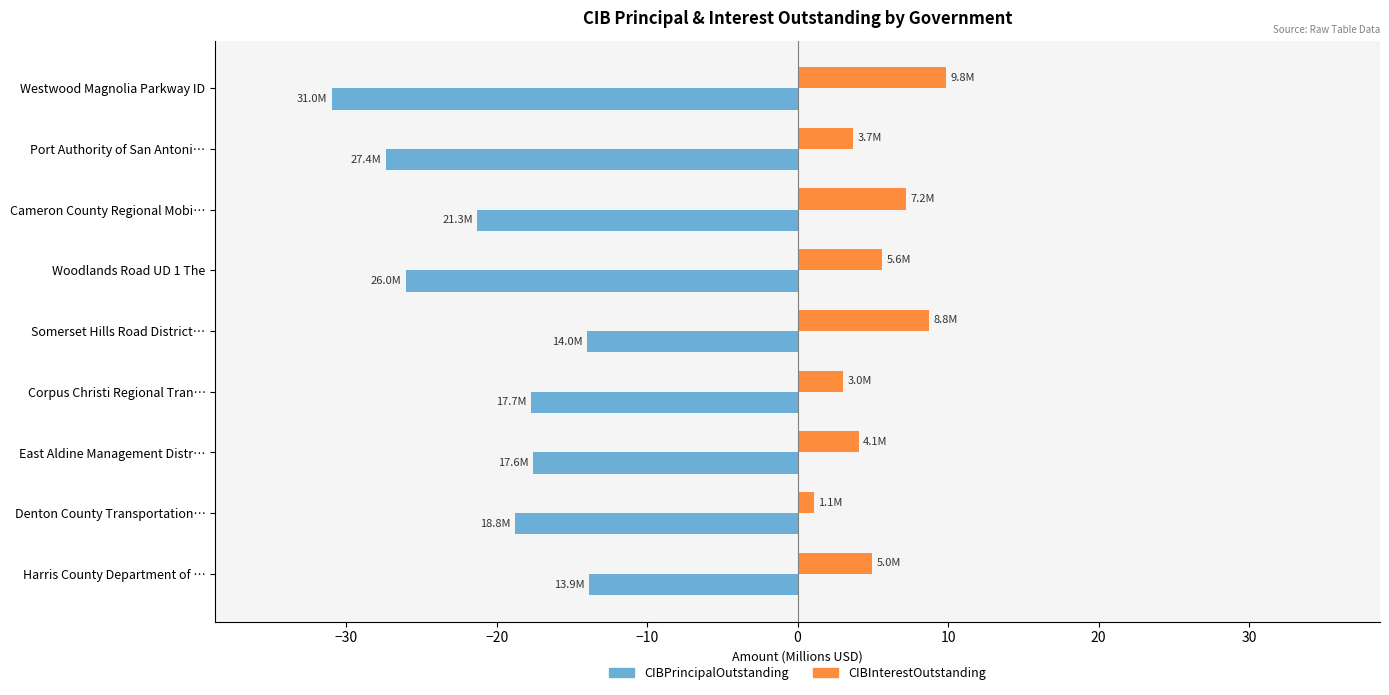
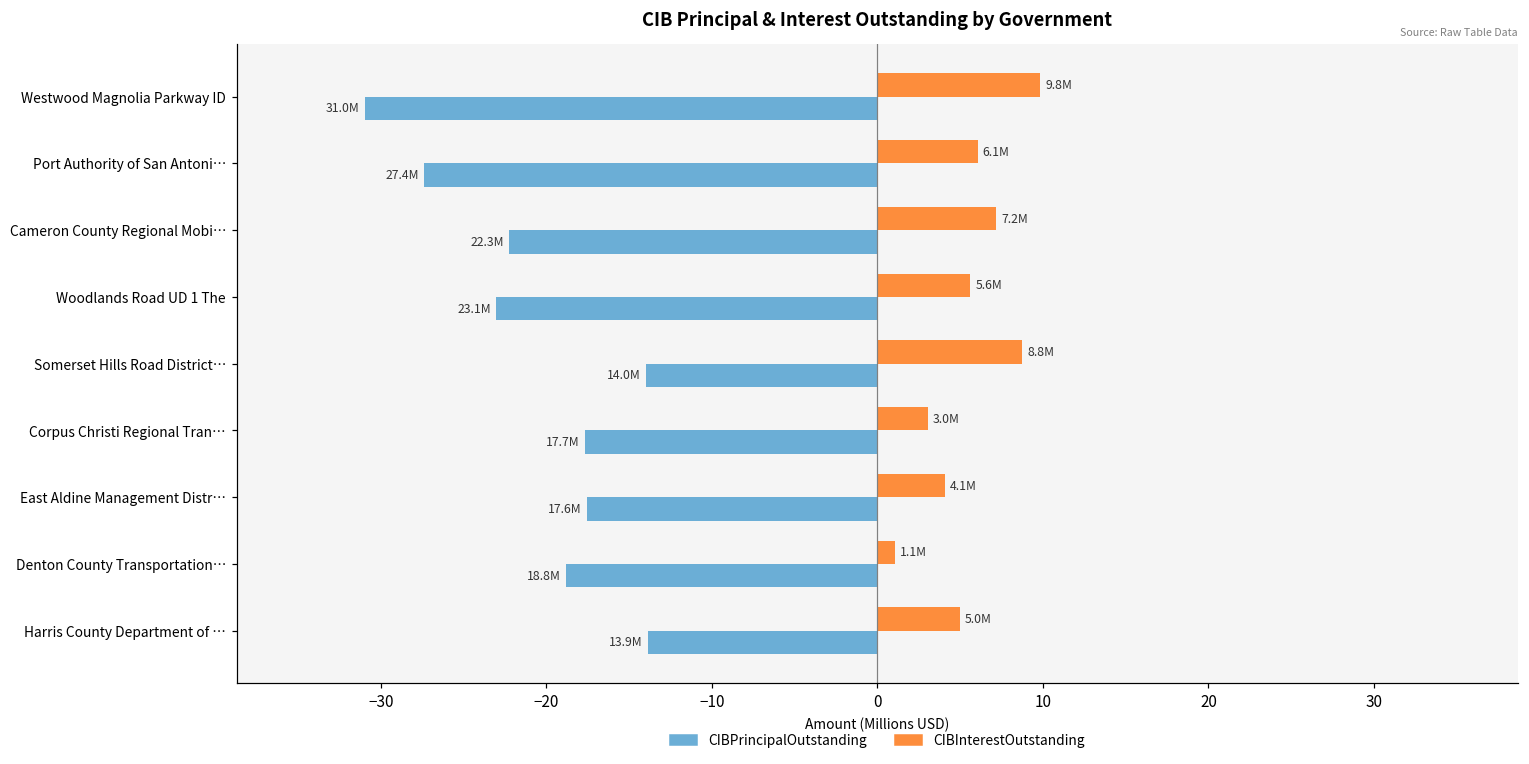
CIBInterestOutstanding, Port Authority of San Antoni…: 3.7M -> 6.1M
CIBPrincipalOutstanding, Cameron County Regional Mobi…: 21.3M -> 22.3M
CIBPrincipalOutstanding, Woodlands Road UD 1 The: 26.0M -> 23.1M
